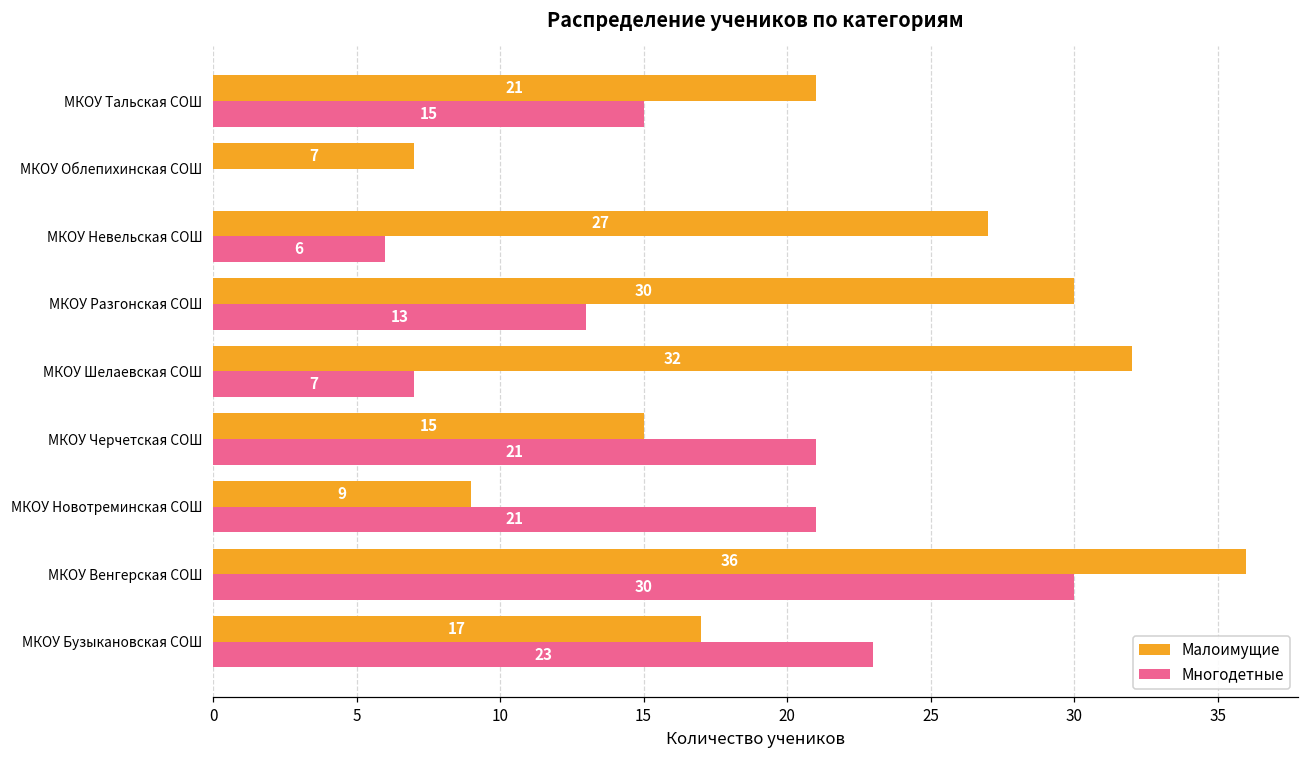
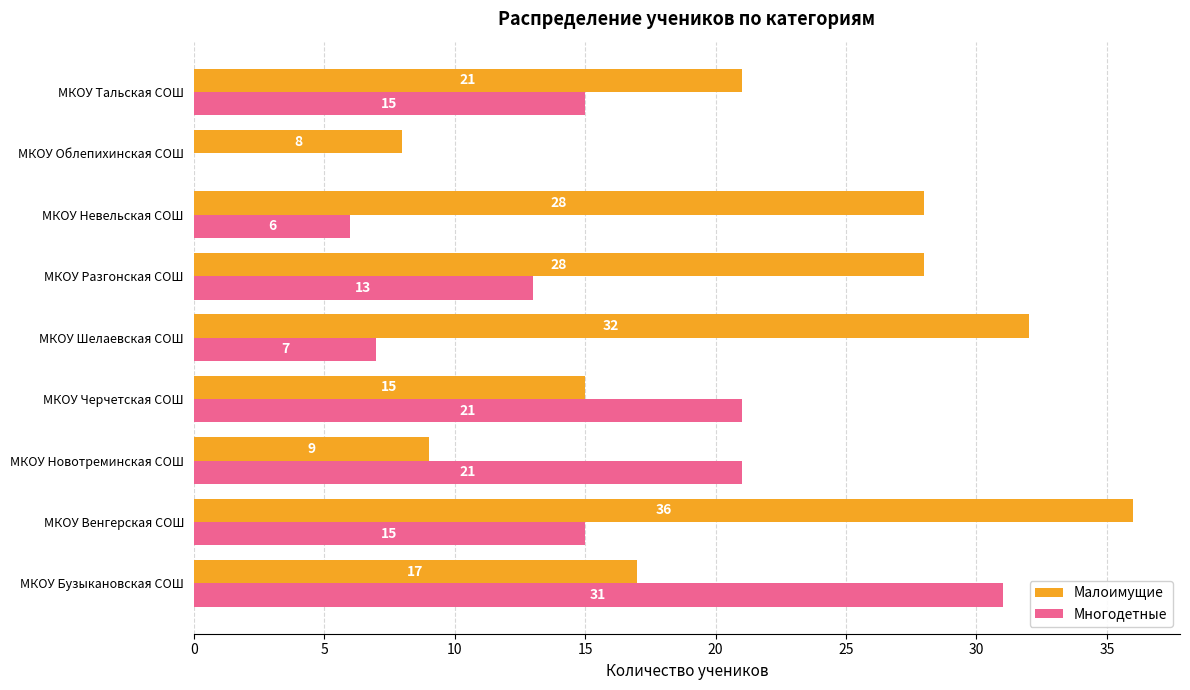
Малоимущие, МКОУ Облепихинская СОШ: 7 -> 8
Малоимущие, МКОУ Невельская СОШ: 27 -> 28
Малоимущие, МКОУ Разгонская СОШ: 30 -> 28
Многодетные, МКОУ Венгерская СОШ: 30 -> 15
Многодетные, МКОУ Бузыкановская СОШ: 23 -> 31
